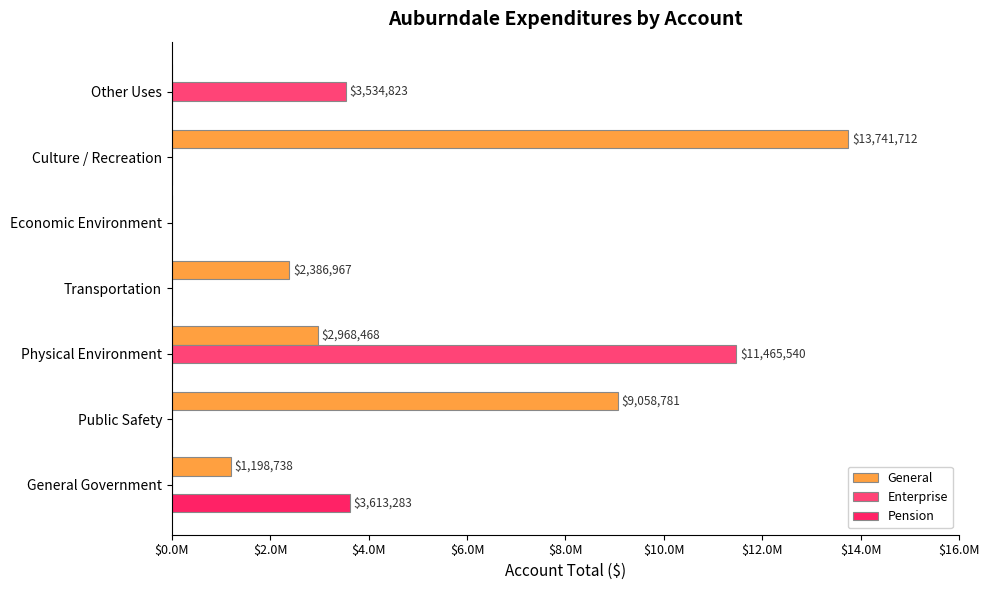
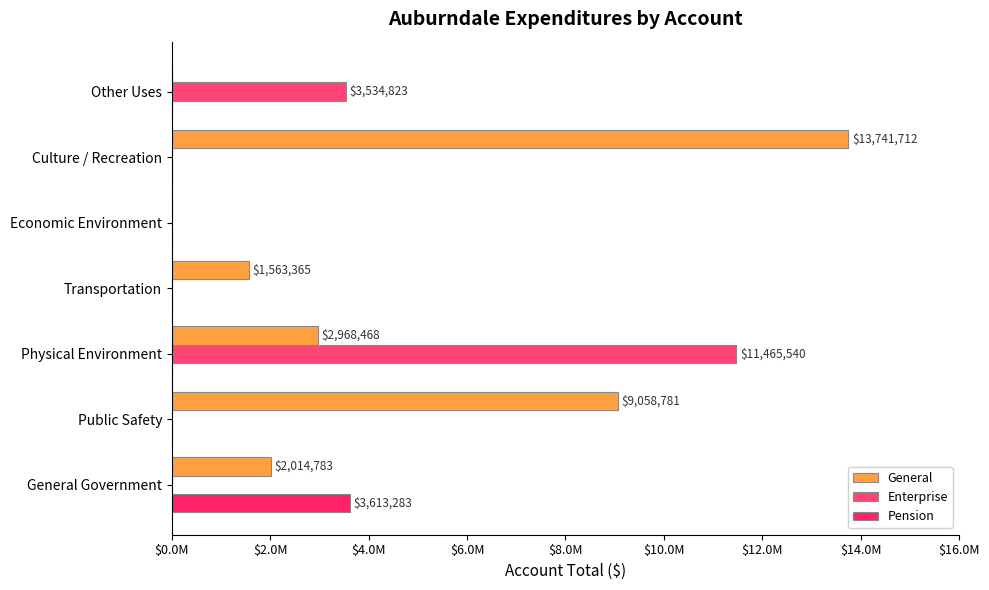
General, Transportation: $2,386,967 -> $1,563,365
General, General Government: $1,198,738 -> $2,014,783
